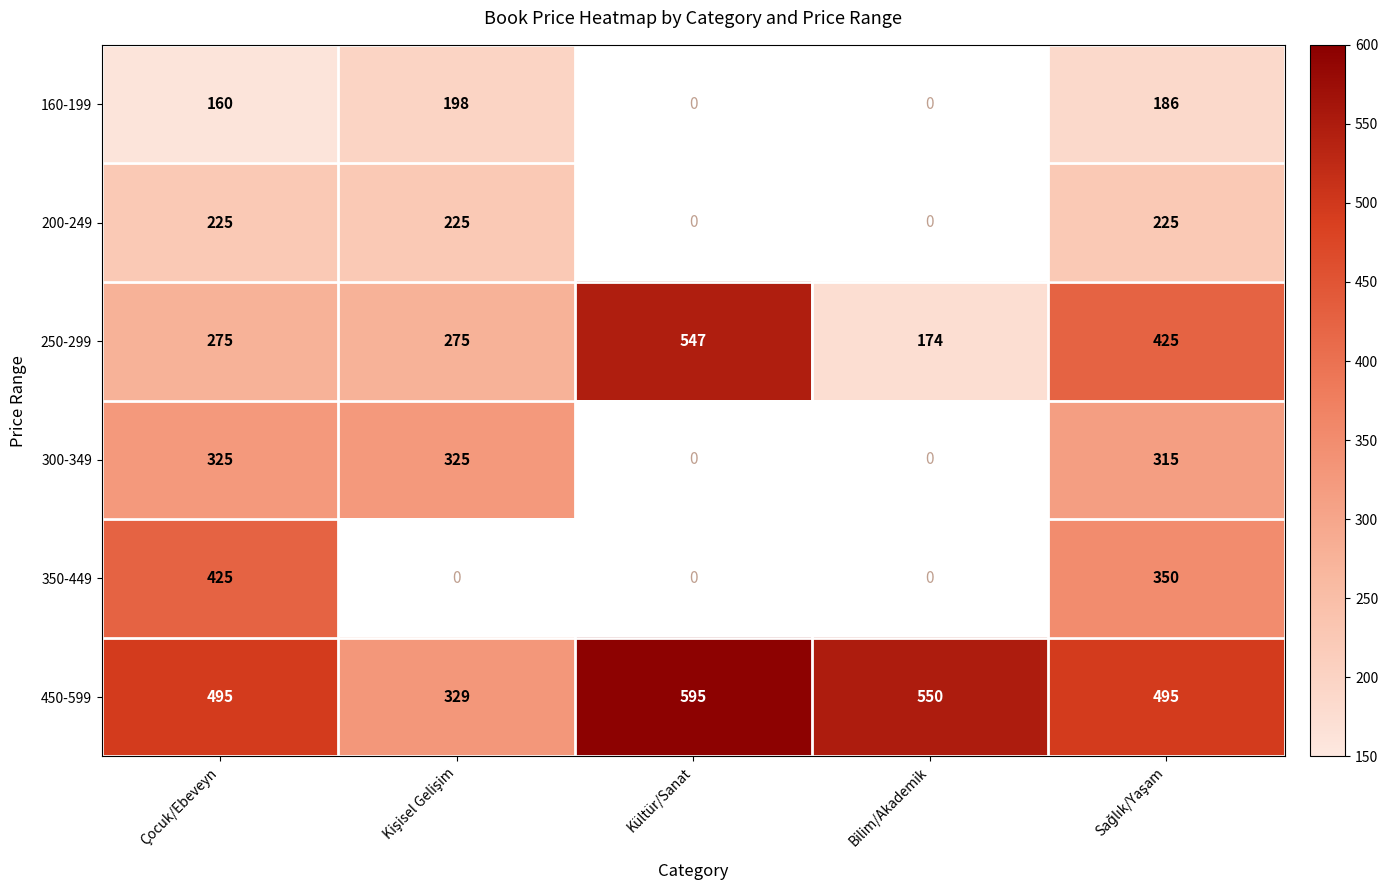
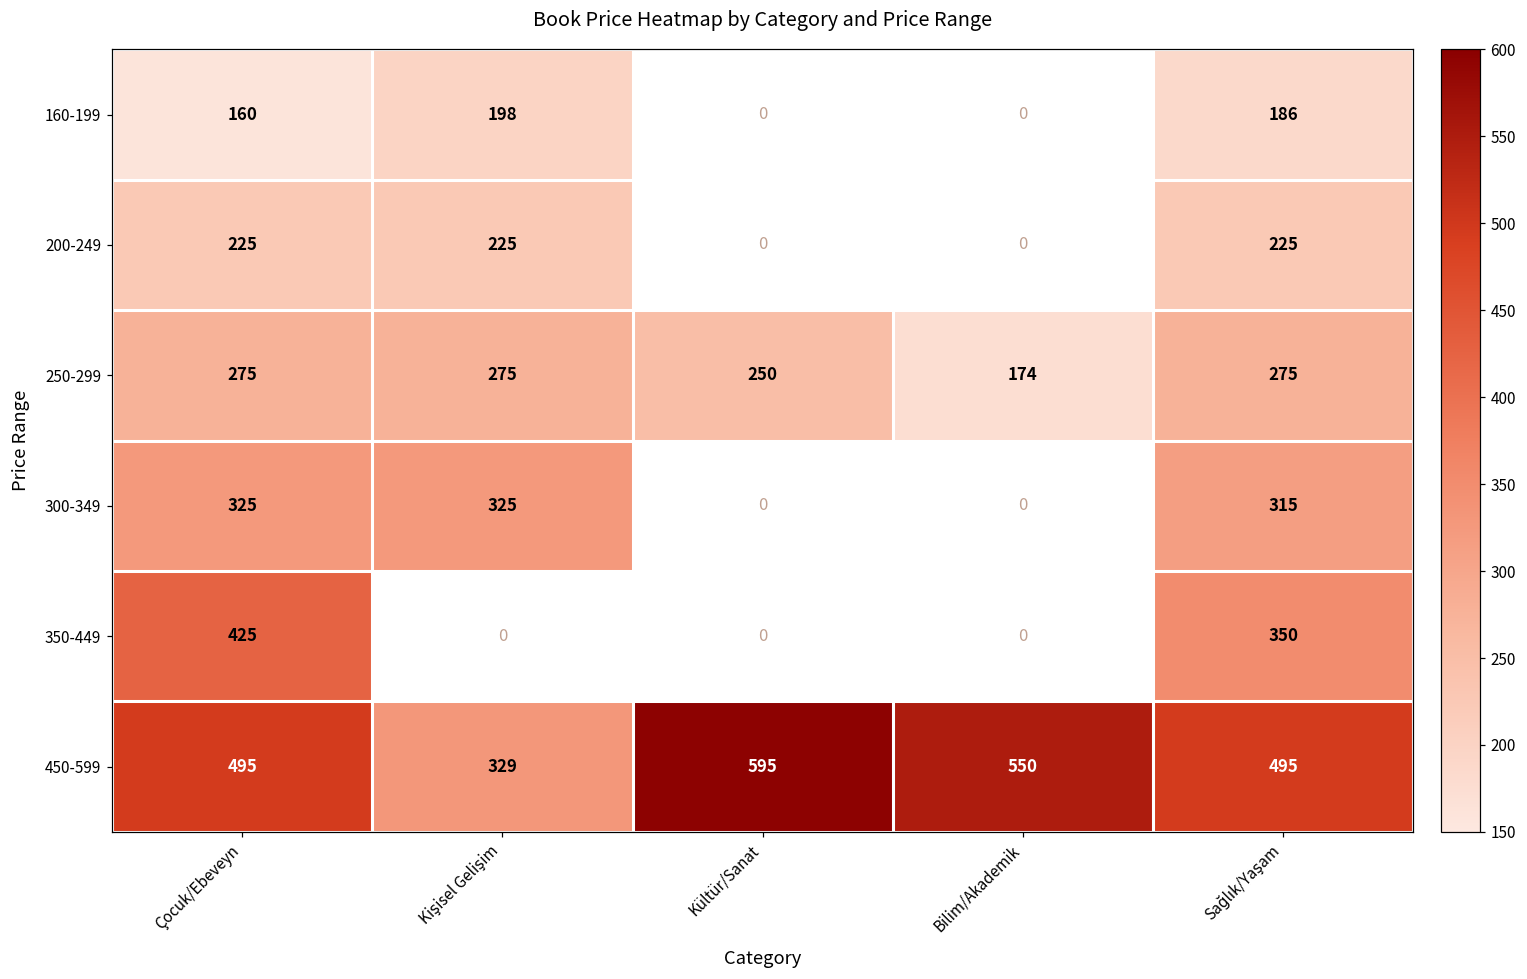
250-299, Kültür/Sanat: 547 -> 250
250-299, Sağlık/Yaşam: 425 -> 275
